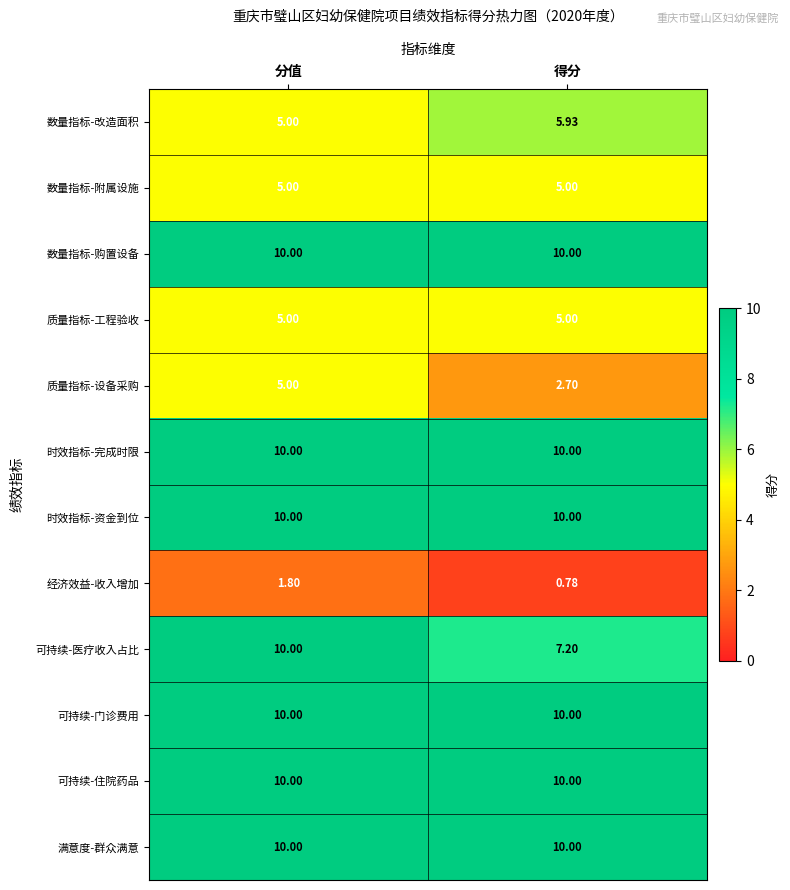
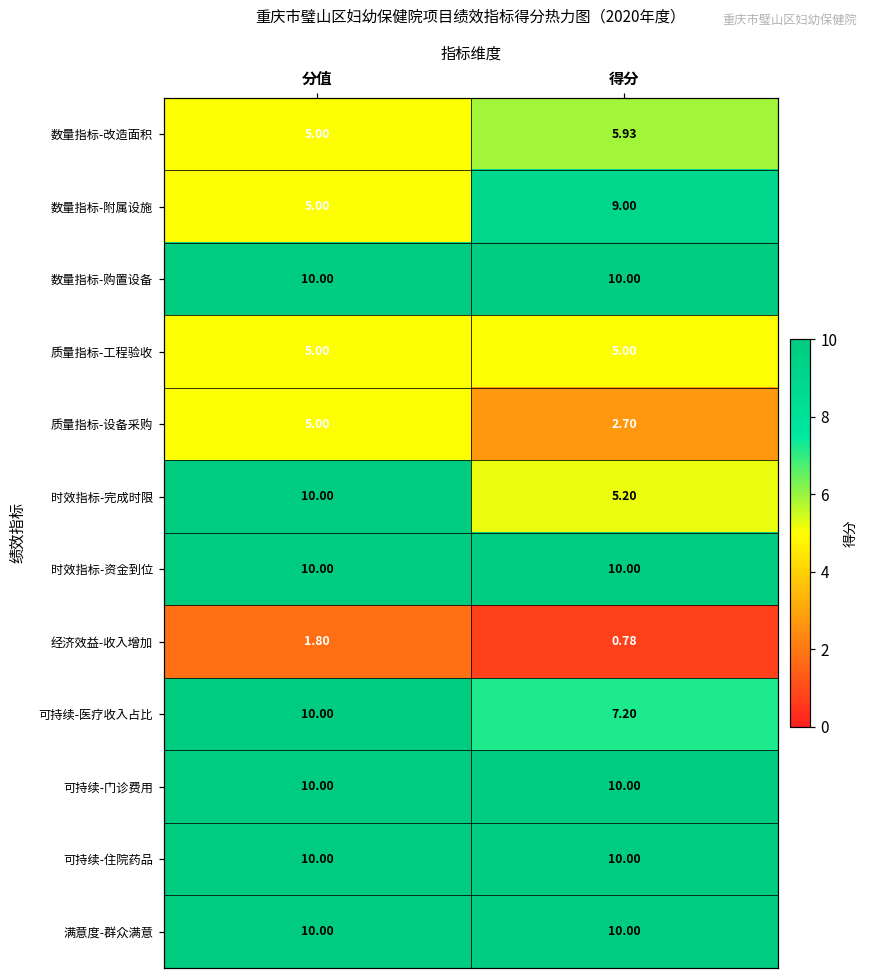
数量指标-附属设施, 得分: 5.00 -> 9.00
时效指标-完成时限, 得分: 10.00 -> 5.20
